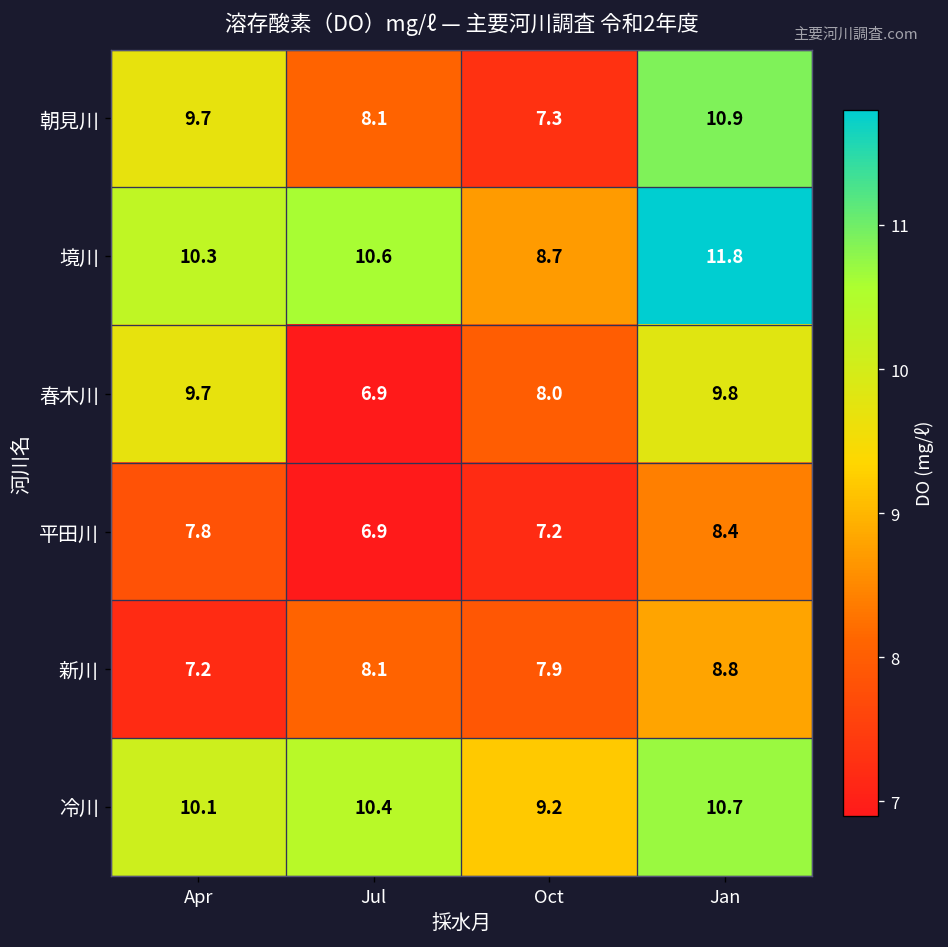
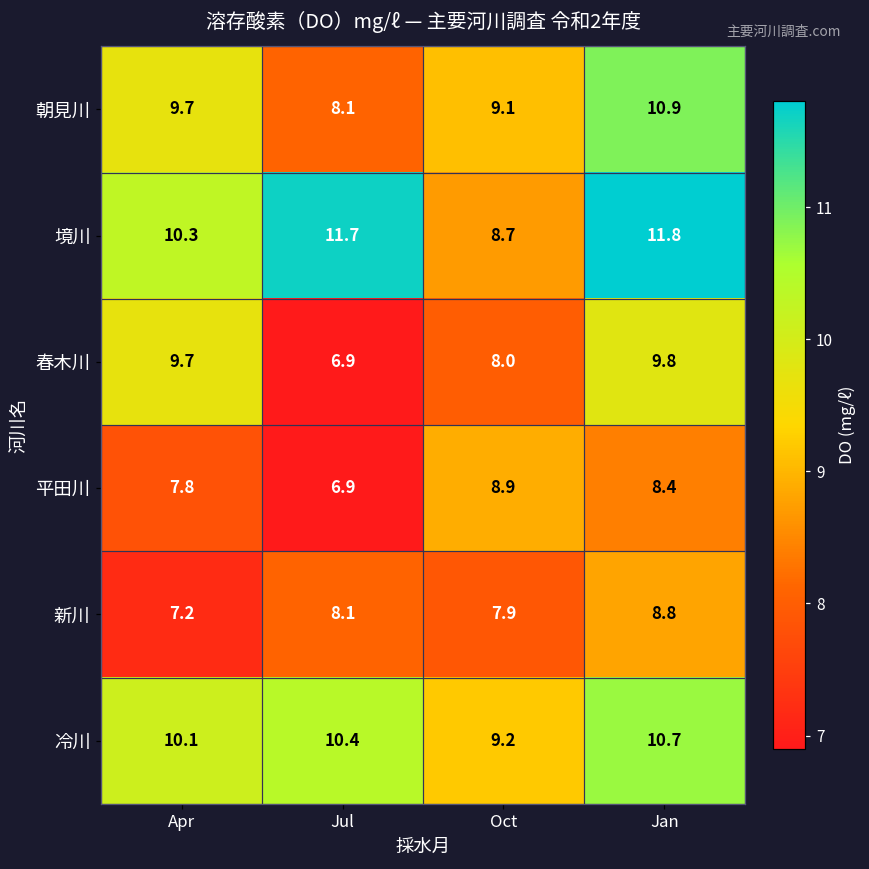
朝見川, Oct: 7.3 -> 9.1
境川, Jul: 10.6 -> 11.7
平田川, Oct: 7.2 -> 8.9
